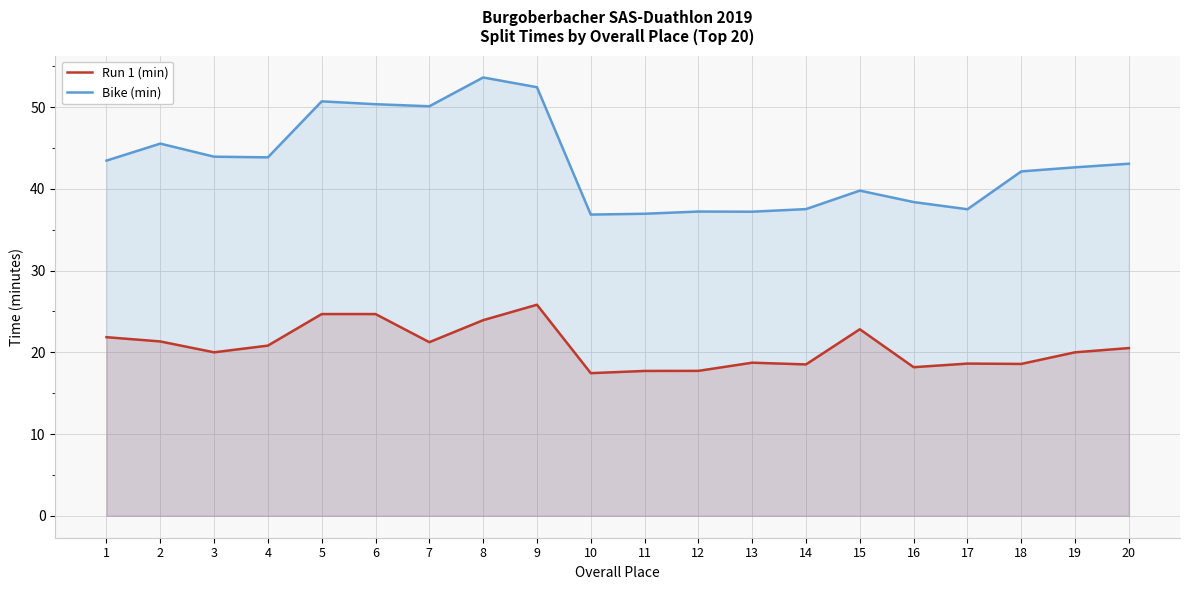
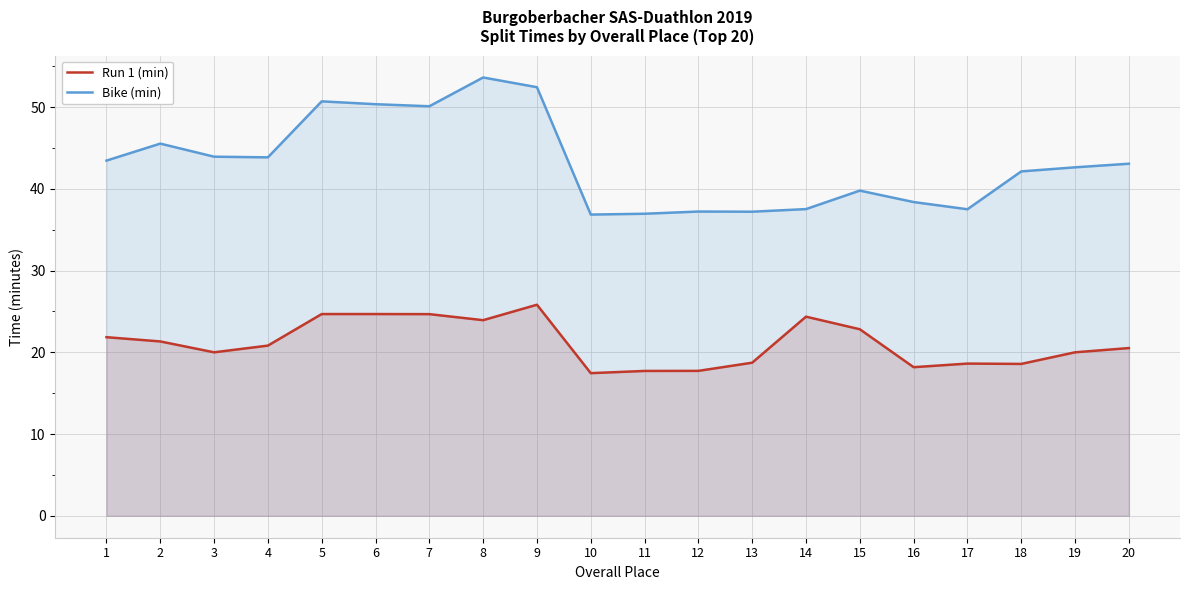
Run 1 (min), 7: 21 -> 25
Run 1 (min), 14: 19 -> 24
